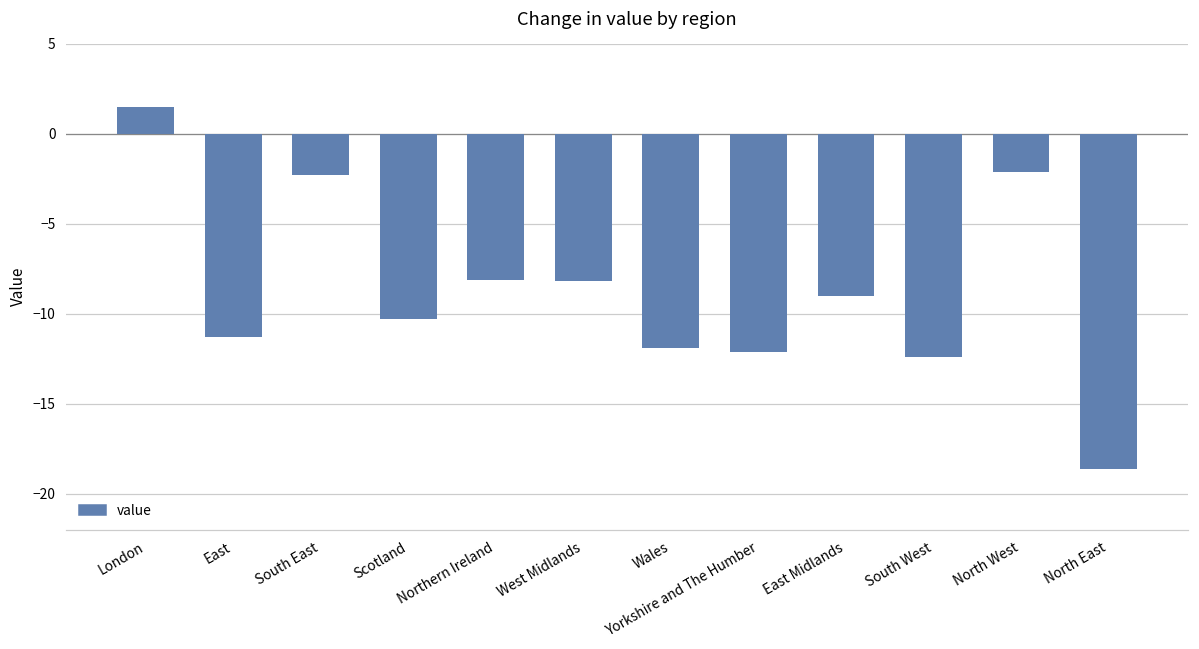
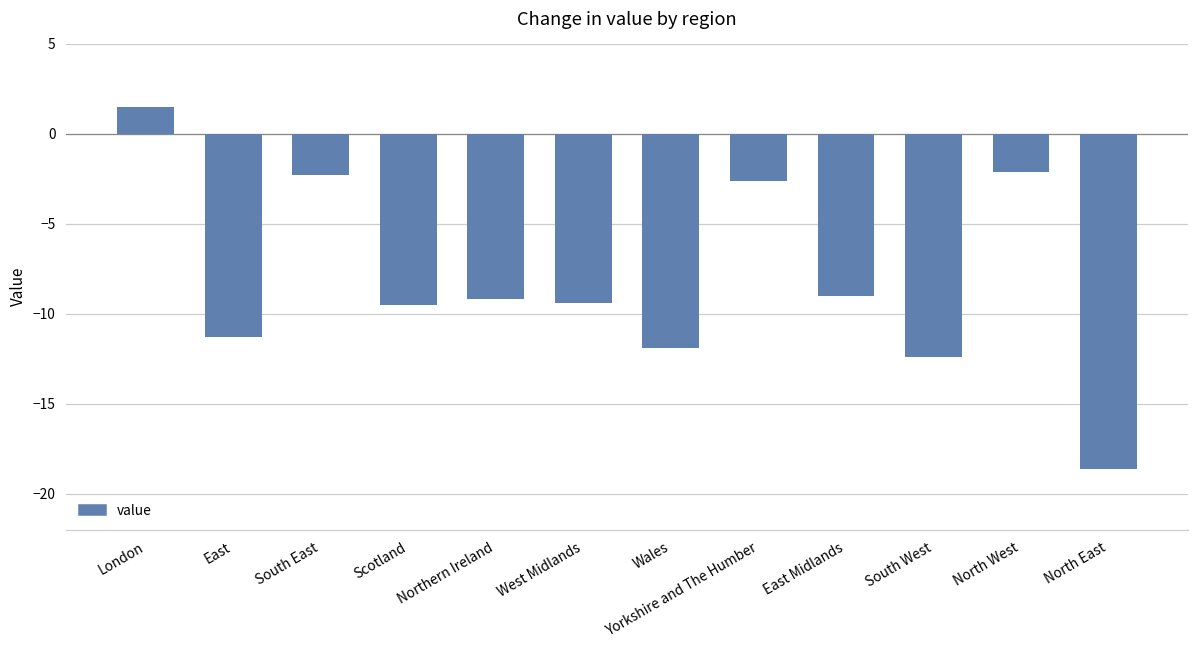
Scotland: -10.3 -> -9.5
Northern Ireland: -8.1 -> -9.2
West Midlands: -8.2 -> -9.4
Yorkshire and The Humber: -12.1 -> -2.6
